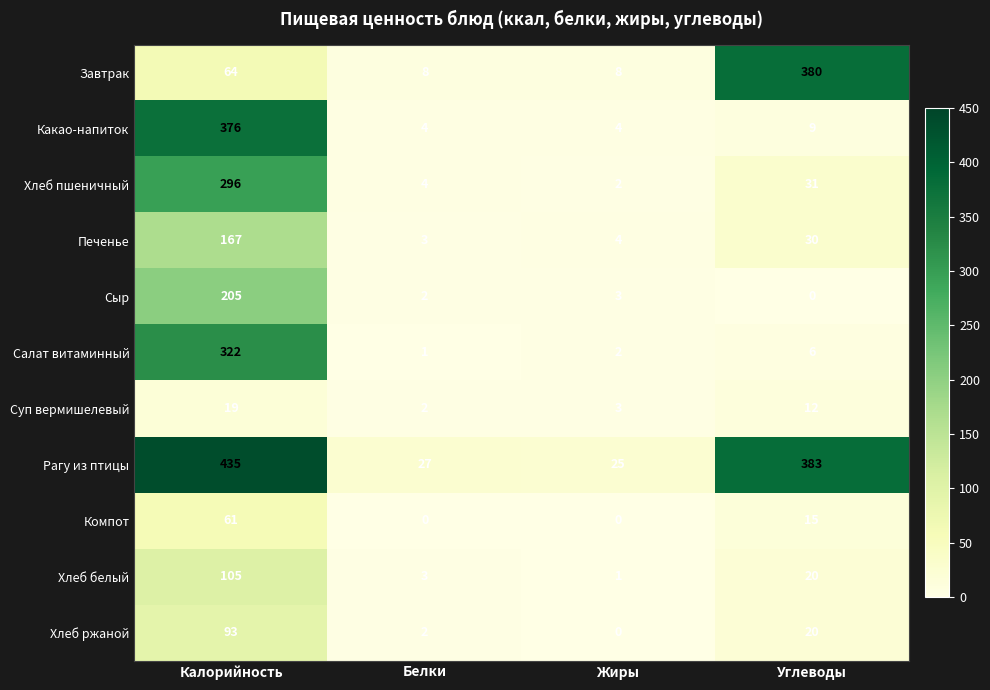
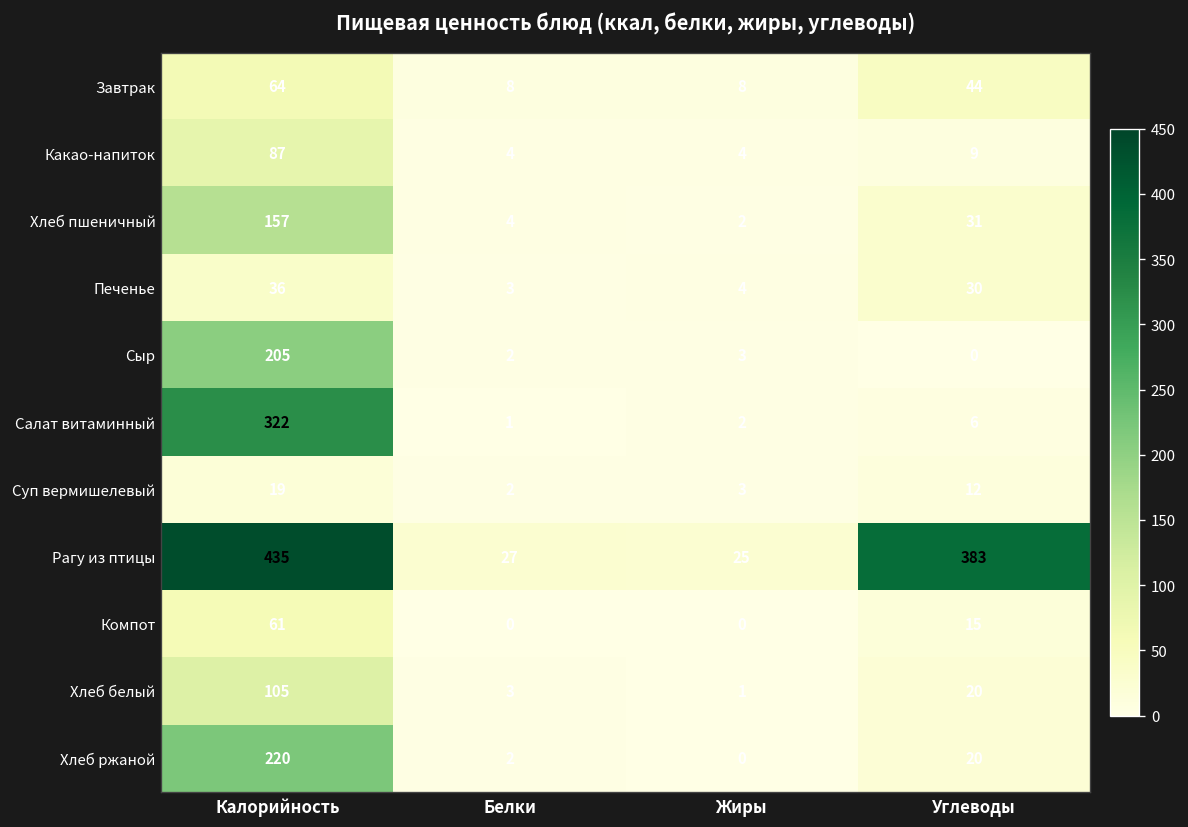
Завтрак, Углеводы: 380 -> 44
Какао-напиток, Калорийность: 376 -> 87
Хлеб пшеничный, Калорийность: 296 -> 157
Печенье, Калорийность: 167 -> 36
Хлеб ржаной, Калорийность: 93 -> 220
